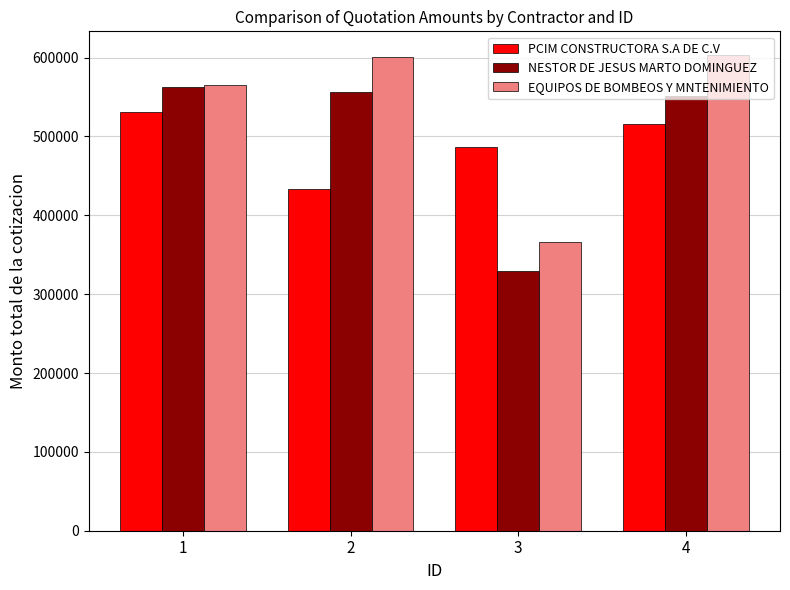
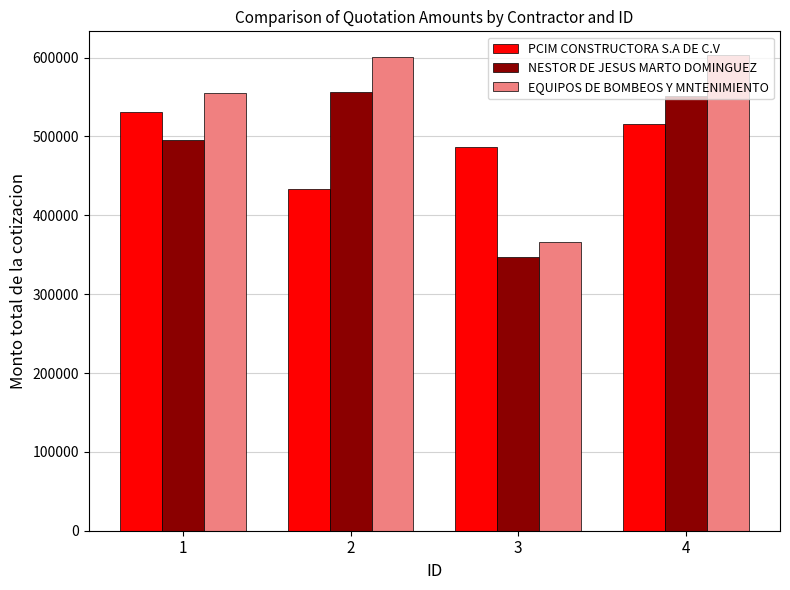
NESTOR DE JESUS MARTO DOMINGUEZ, 1: 560000 -> 500000
EQUIPOS DE BOMBEOS Y MNTENIMIENTO, 1: 570000 -> 560000
NESTOR DE JESUS MARTO DOMINGUEZ, 3: 330000 -> 350000
